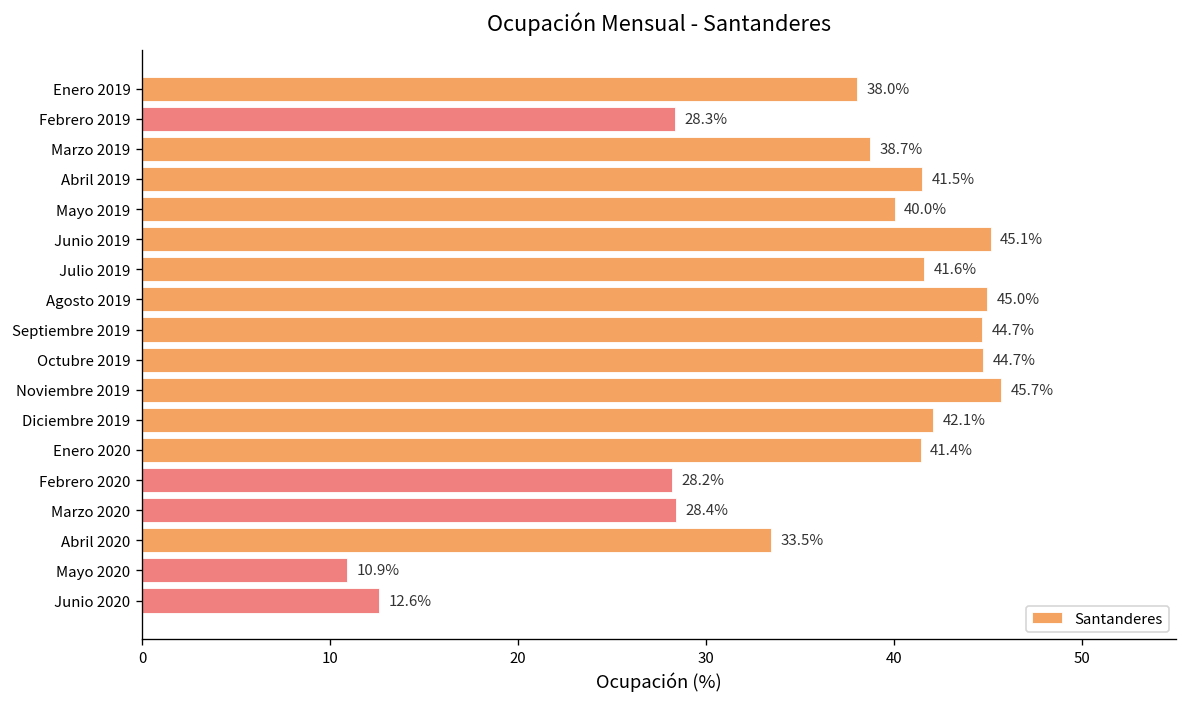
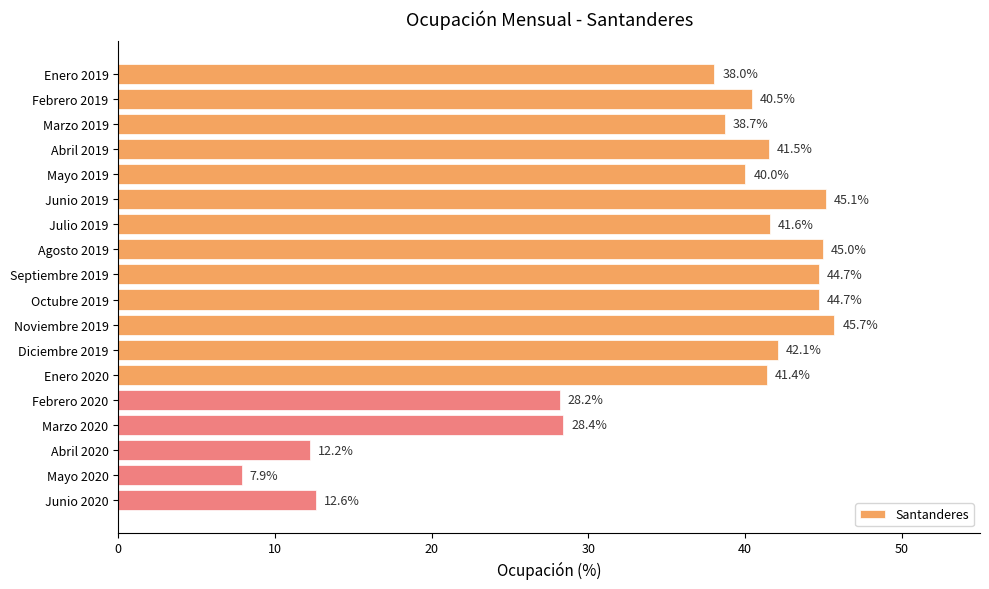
Febrero 2019: 28.3% -> 40.5%
Abril 2020: 33.5% -> 12.2%
Mayo 2020: 10.9% -> 7.9%
